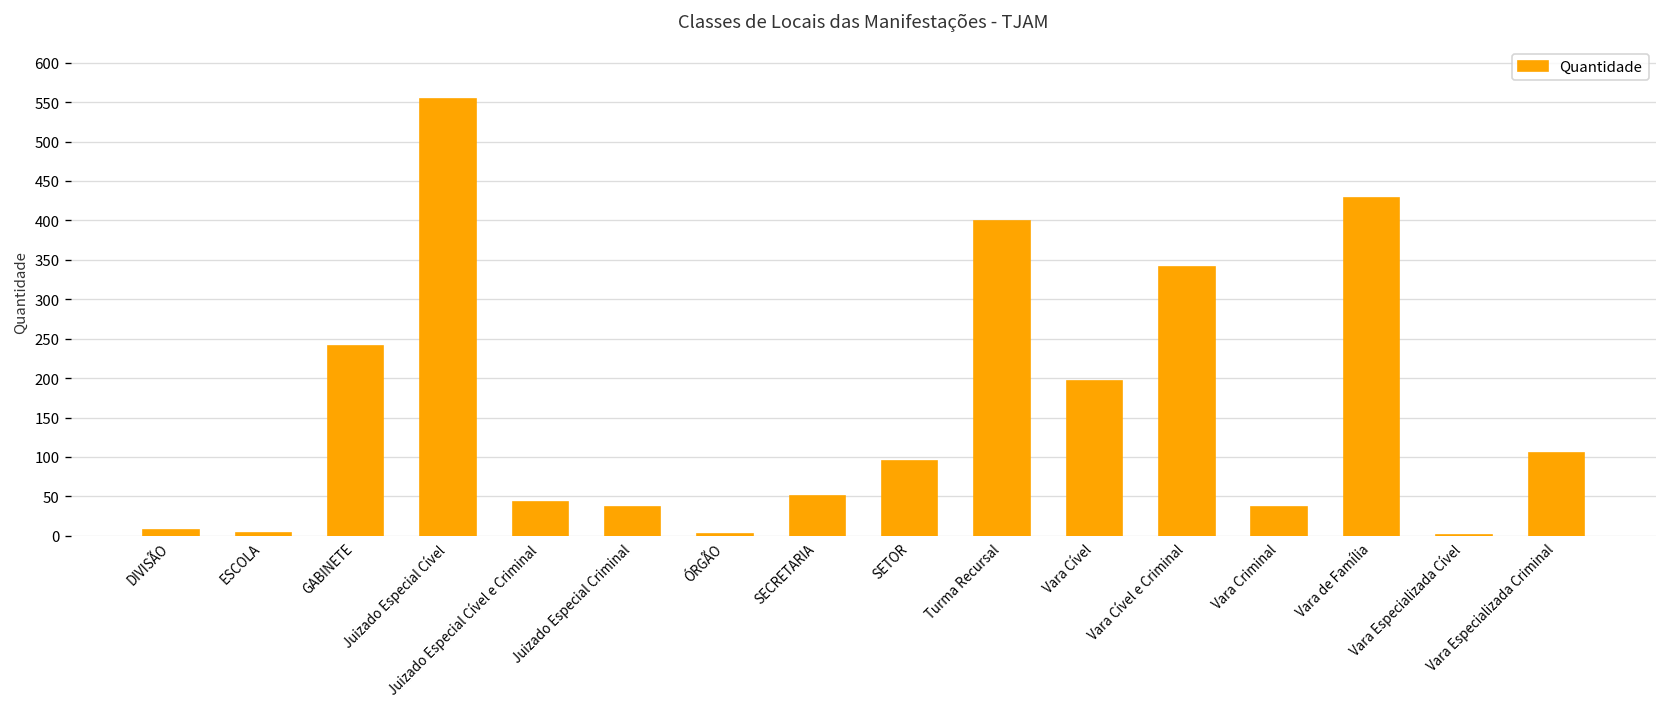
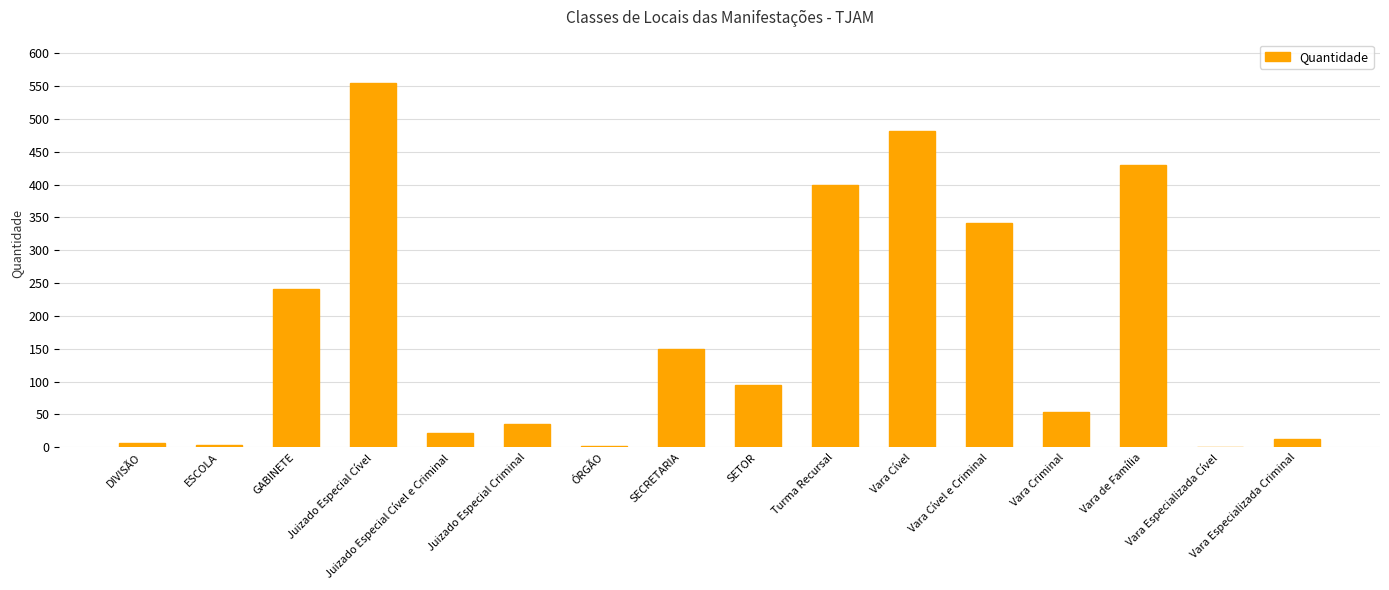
Juizado Especial Cível e Criminal: 40 -> 20
SECRETARIA: 50 -> 150
Vara Cível: 200 -> 480
Vara Criminal: 40 -> 50
Vara Especializada Criminal: 110 -> 10
